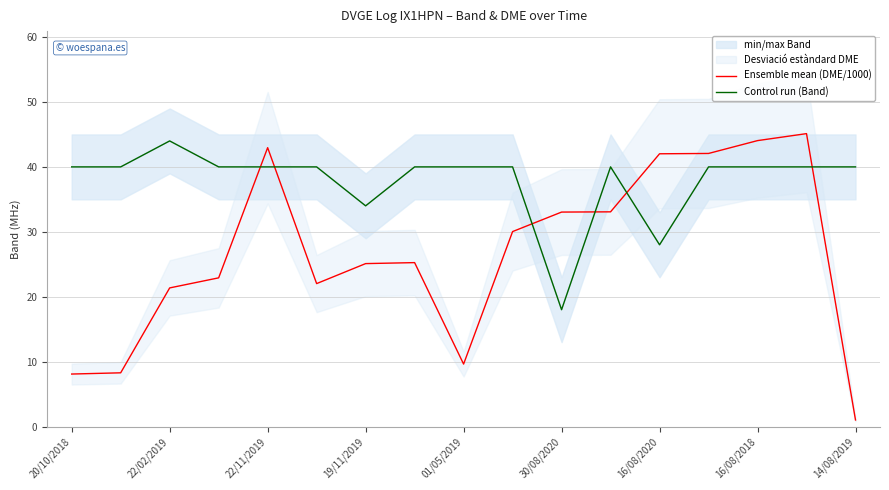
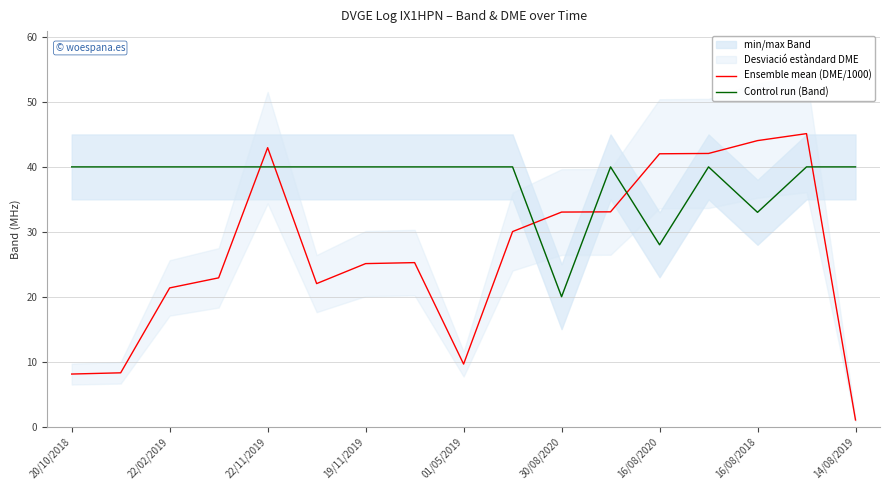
Control run (Band), 22/02/2019: 44 -> 40
Control run (Band), 19/11/2019: 34 -> 40
Control run (Band), 30/08/2020: 18 -> 20
Control run (Band), 16/08/2018: 40 -> 33
